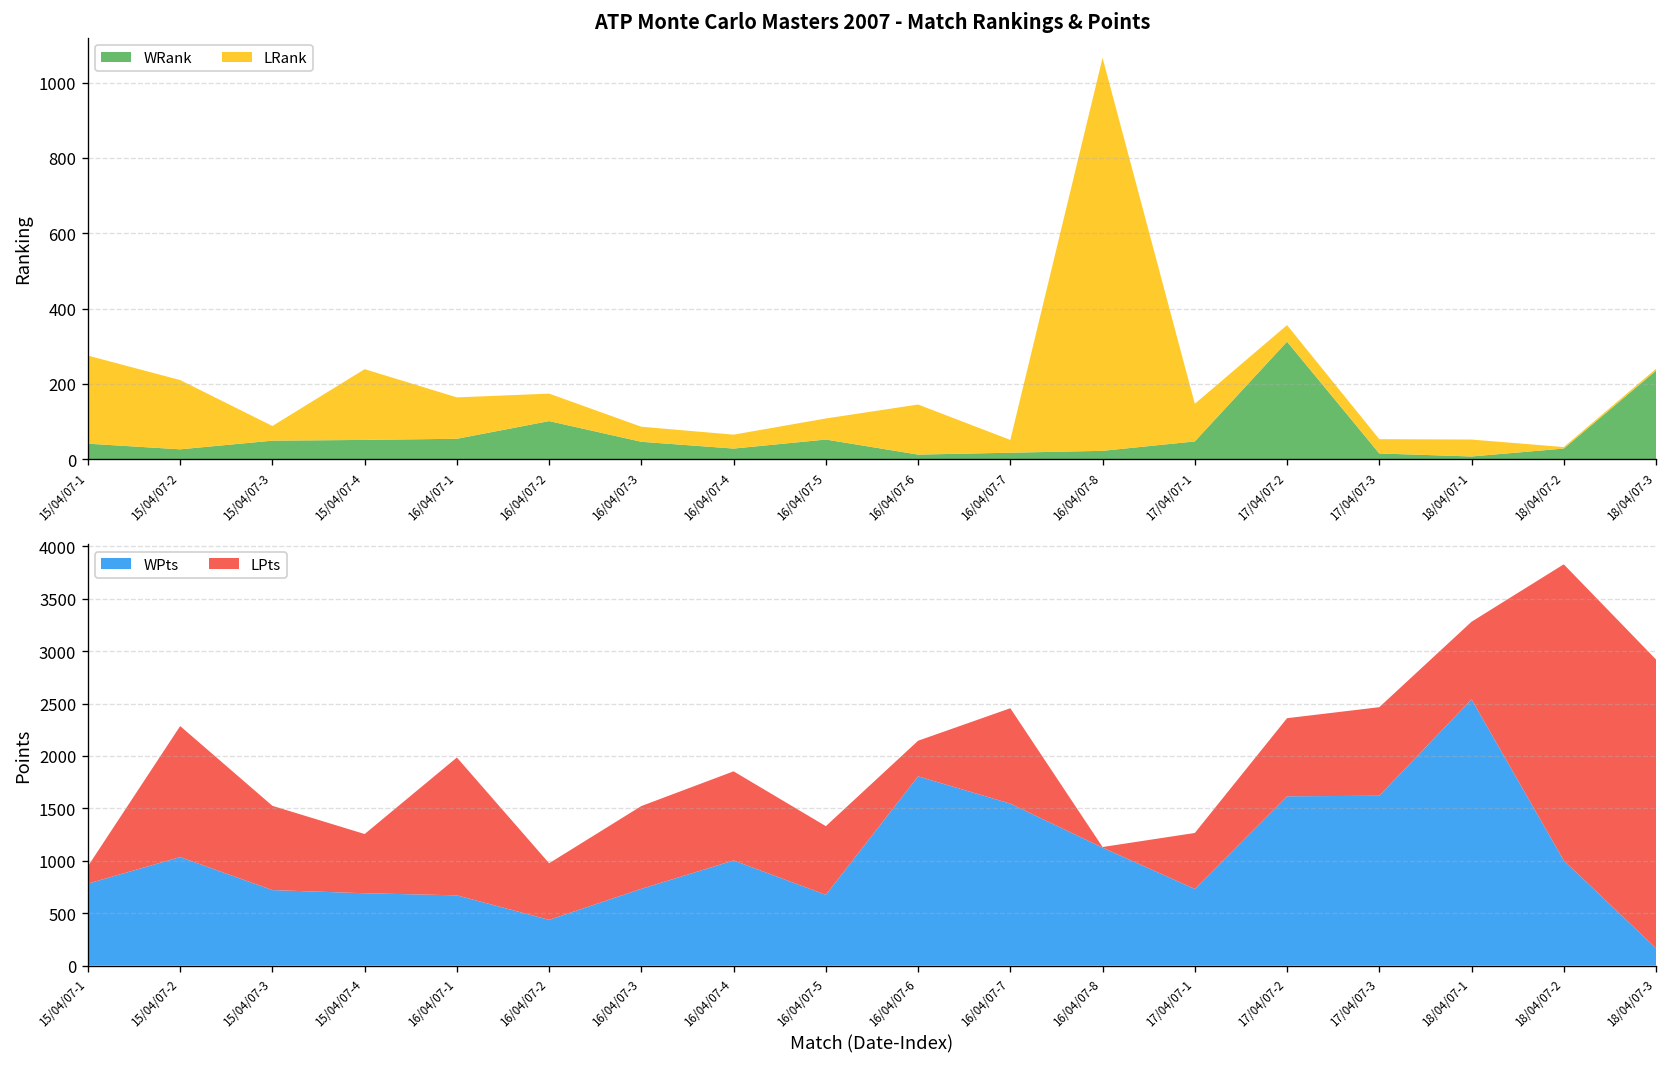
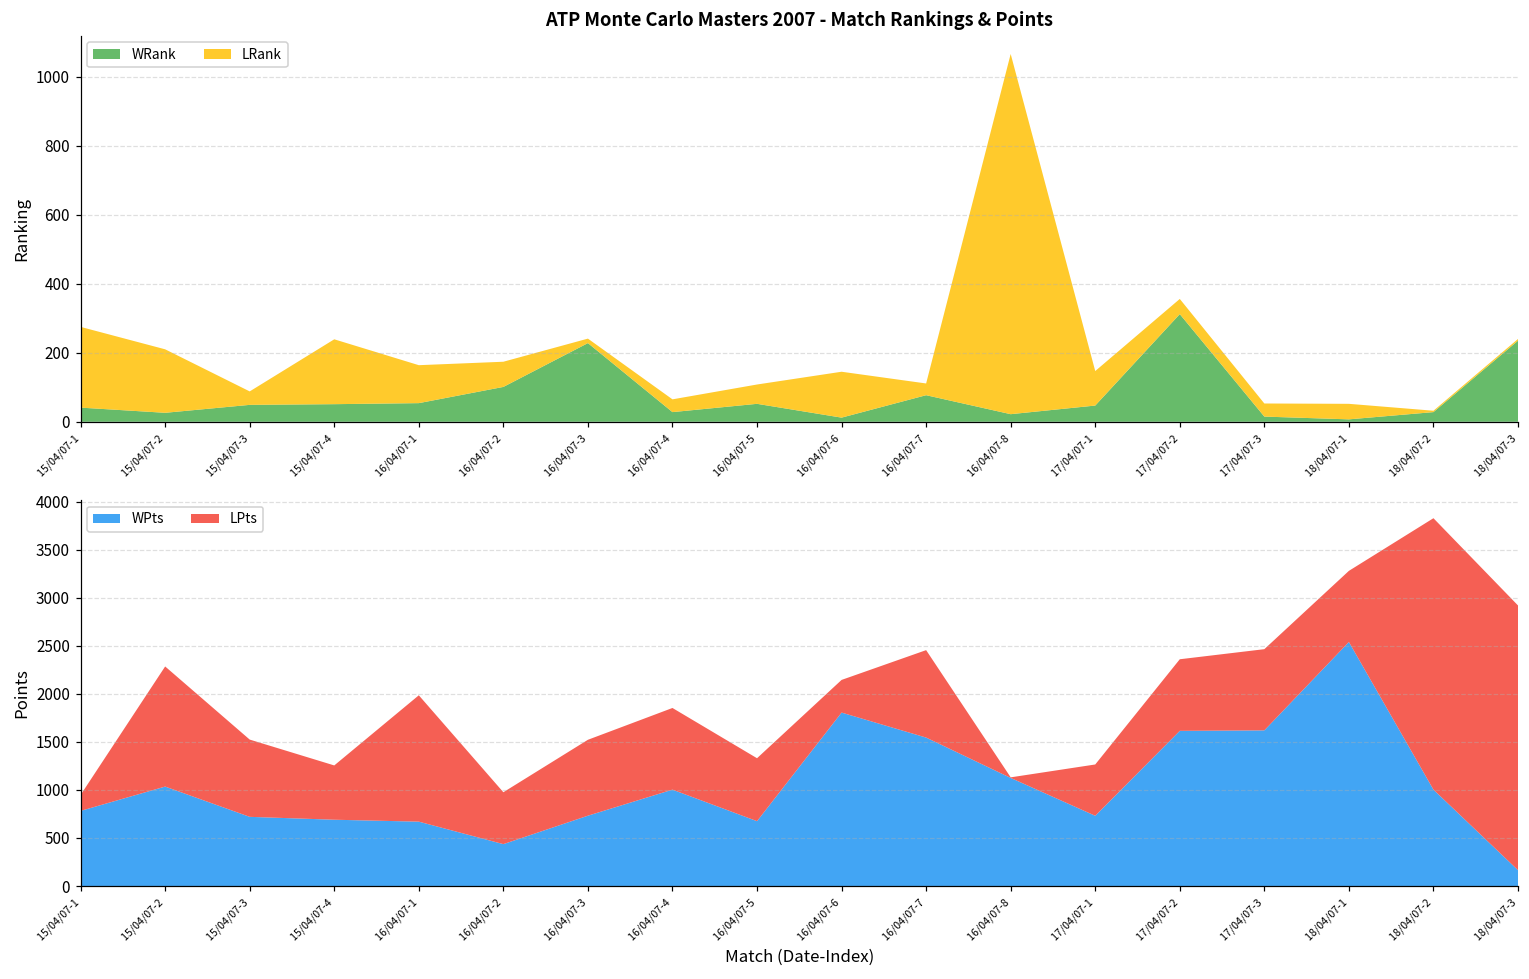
ATP Monte Carlo Masters 2007 - Match Rankings & Points, WRank, 16/04/07-3: 50 -> 230
ATP Monte Carlo Masters 2007 - Match Rankings & Points, LRank, 16/04/07-3: 40 -> 10
ATP Monte Carlo Masters 2007 - Match Rankings & Points, WRank, 16/04/07-7: 20 -> 80
